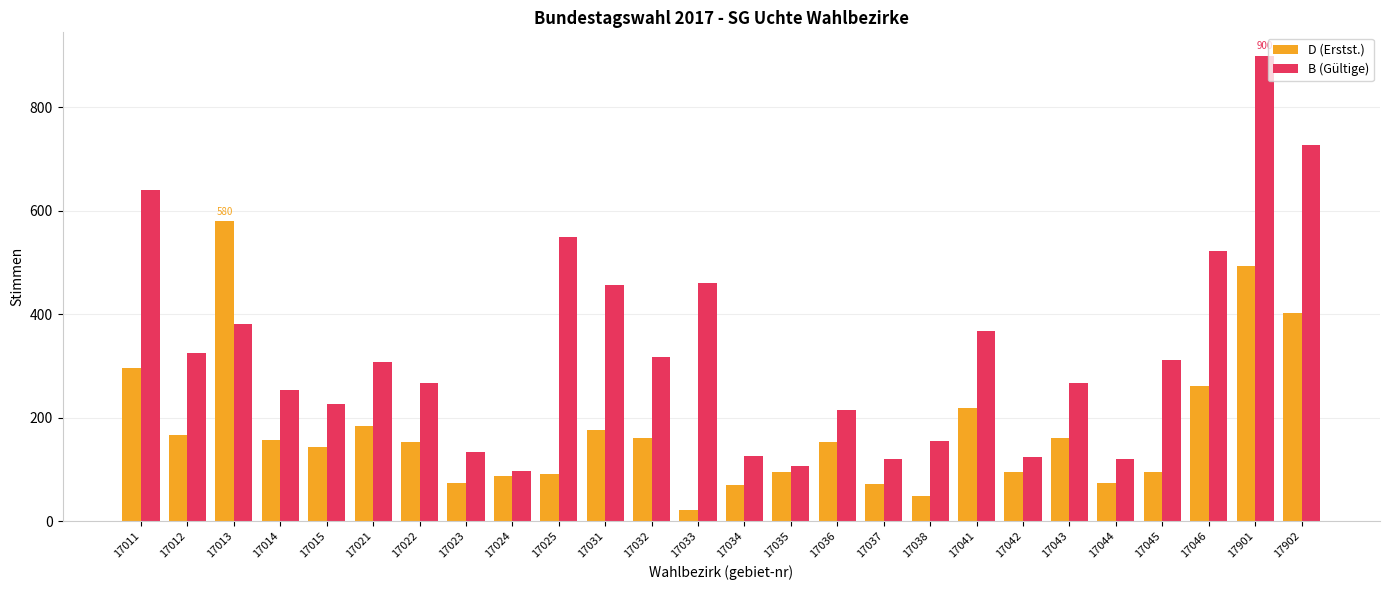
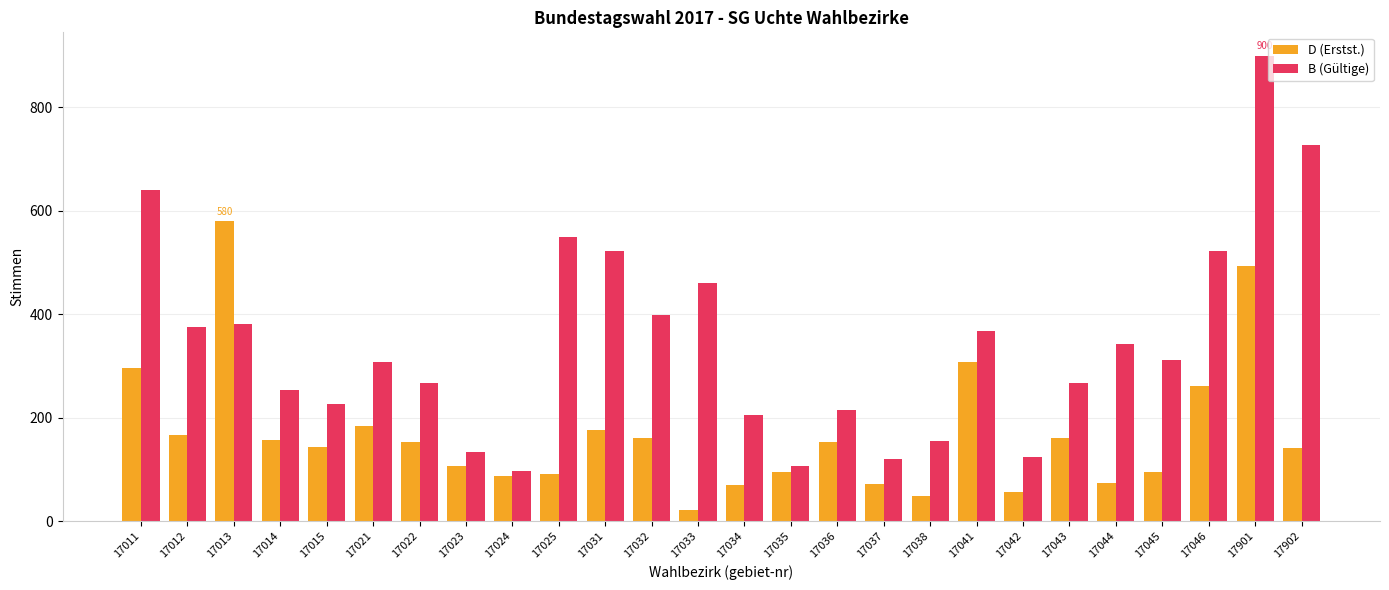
B (Gültige), 17012: 330 -> 380
D (Erstst.), 17023: 70 -> 110
B (Gültige), 17031: 460 -> 520
B (Gültige), 17032: 320 -> 400
B (Gültige), 17034: 130 -> 210
D (Erstst.), 17041: 220 -> 310
D (Erstst.), 17042: 100 -> 60
B (Gültige), 17044: 120 -> 340
D (Erstst.), 17902: 400 -> 140
